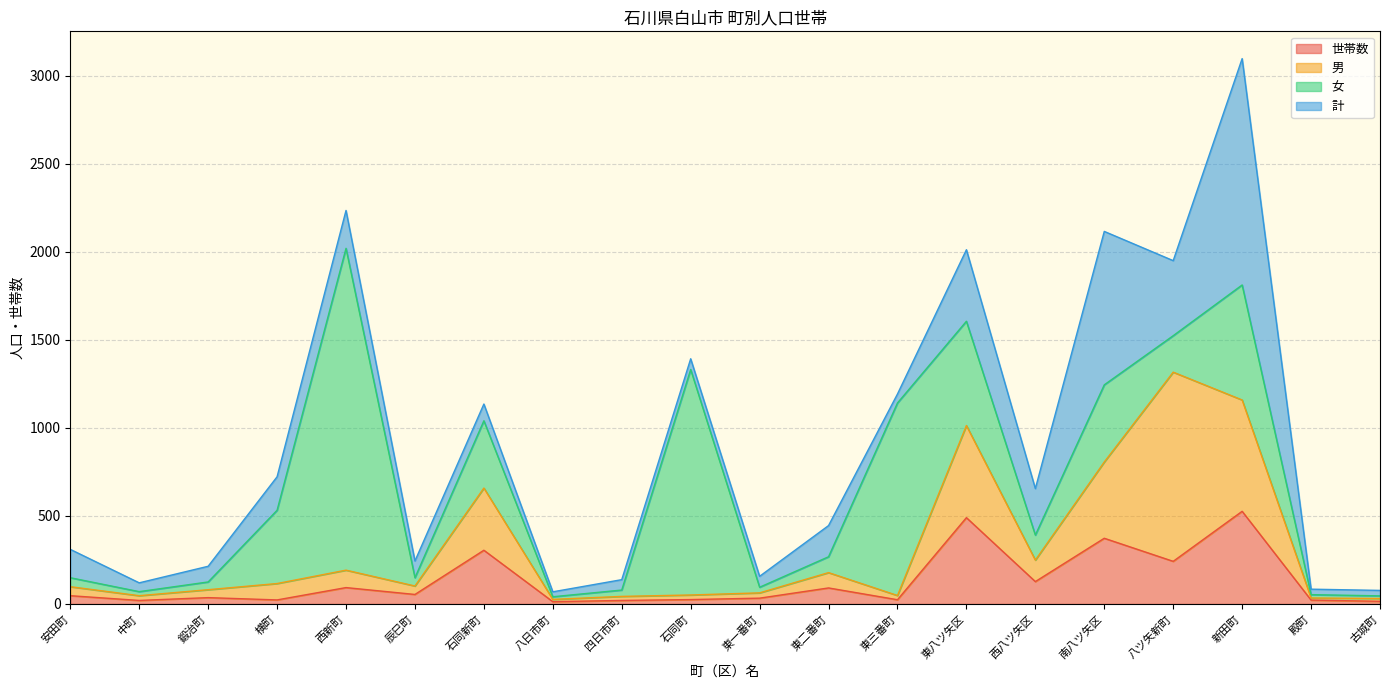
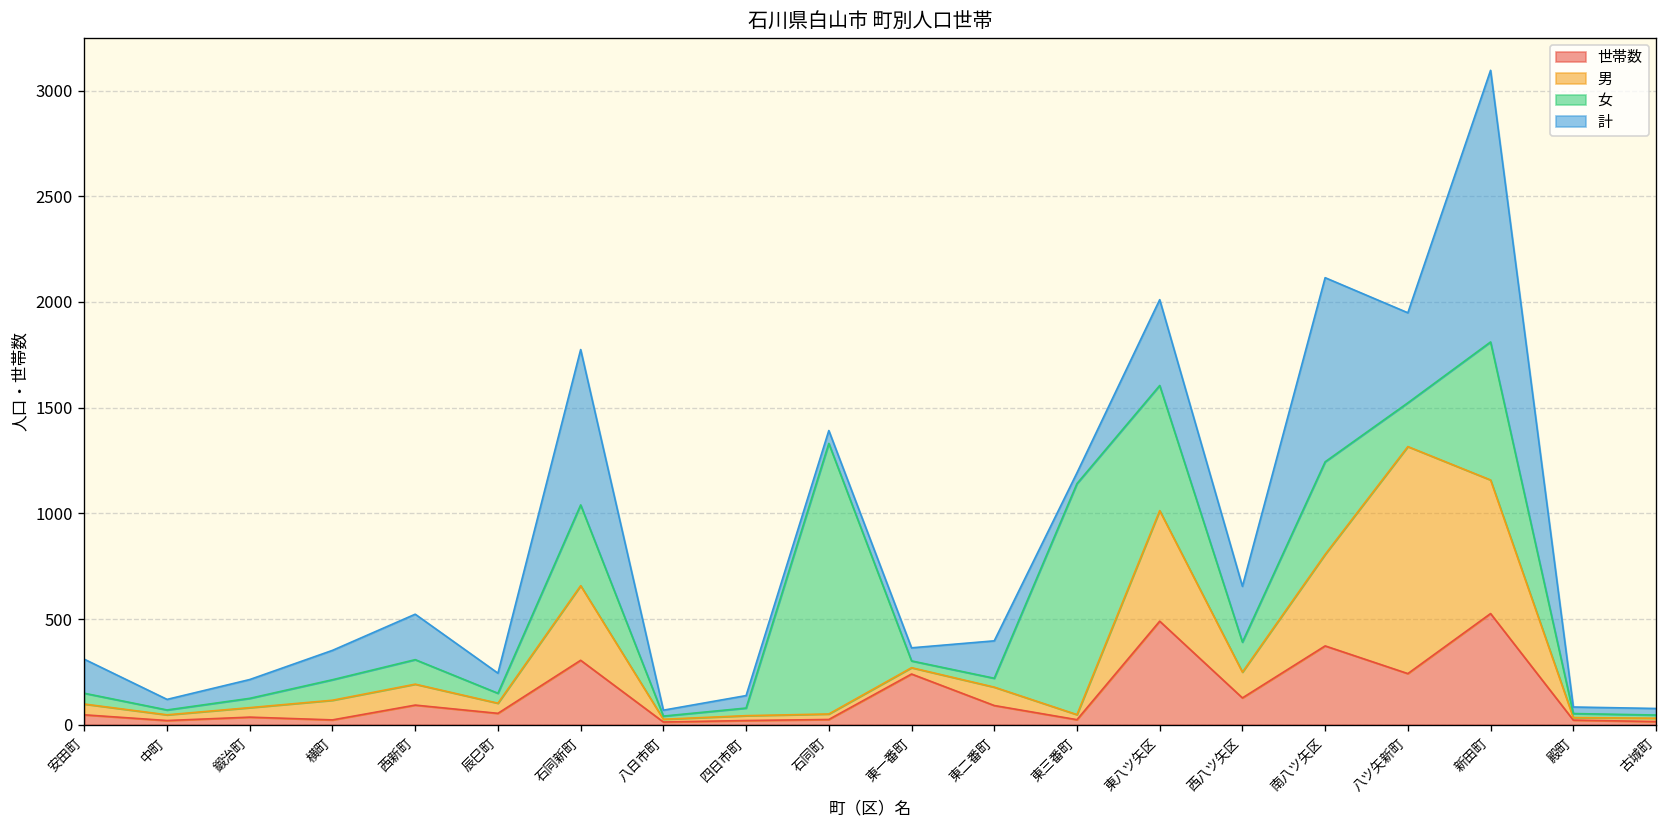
女, 横町: 420 -> 100
計, 横町: 190 -> 140
女, 西新町: 1830 -> 120
計, 石同新町: 100 -> 740
世帯数, 東一番町: 30 -> 240
女, 東二番町: 90 -> 40
